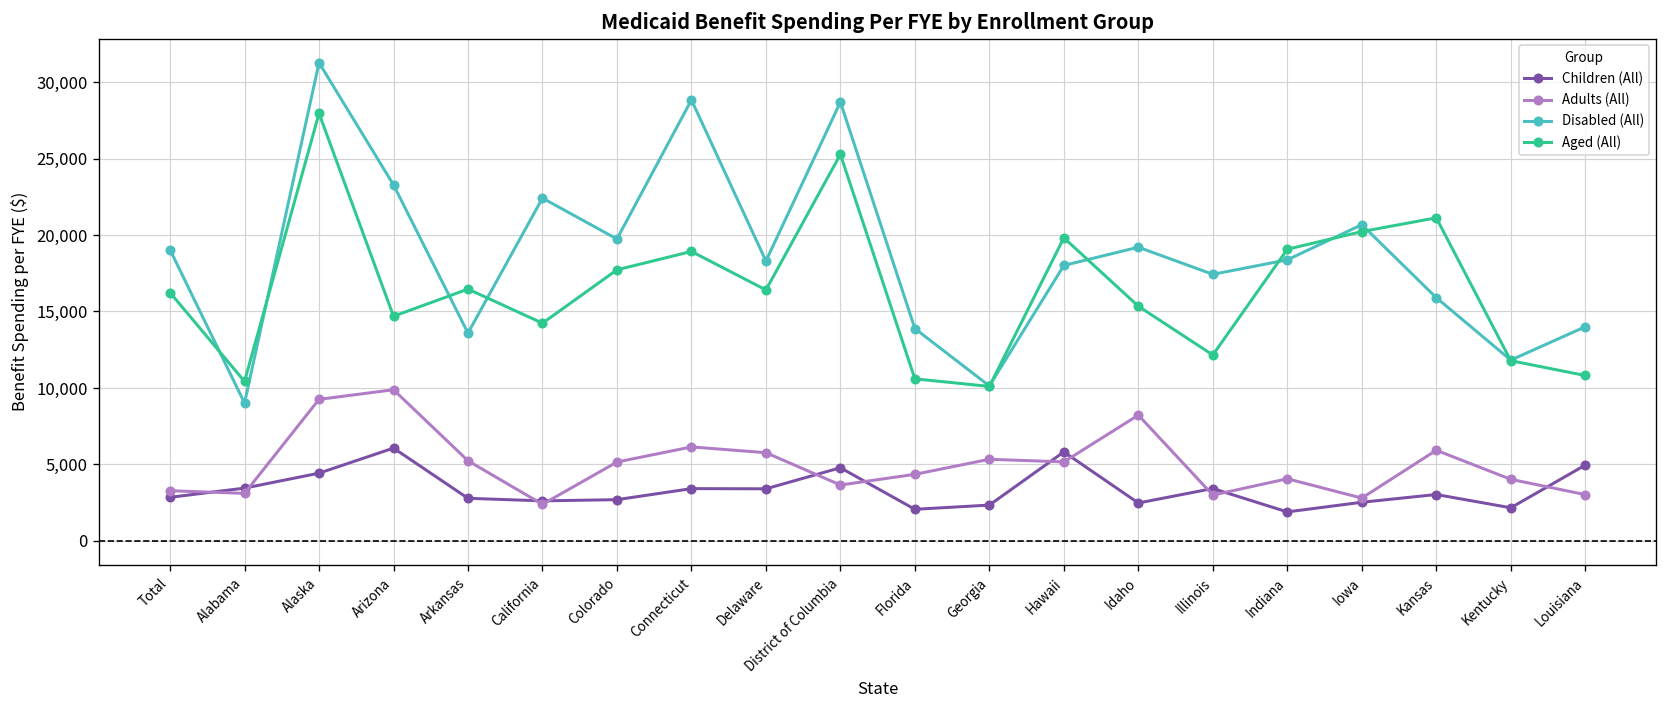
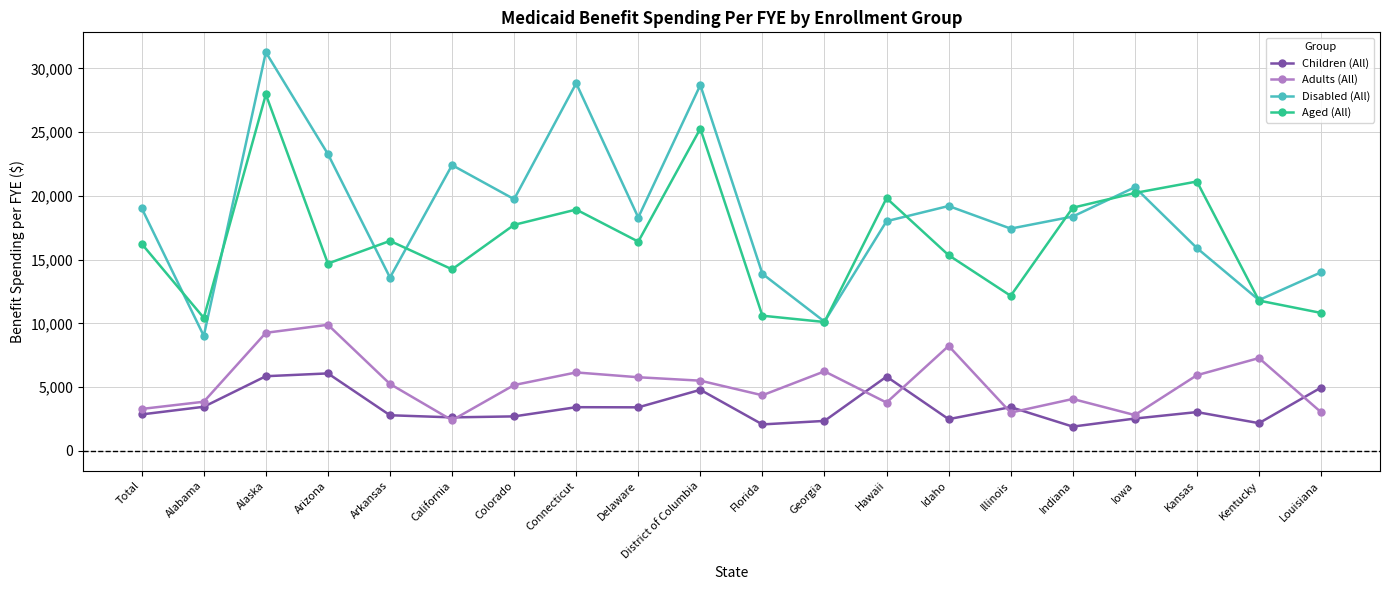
Adults (All), Alabama: 3,100 -> 3,800
Children (All), Alaska: 4,400 -> 5,900
Adults (All), District of Columbia: 3,700 -> 5,500
Adults (All), Georgia: 5,300 -> 6,200
Adults (All), Hawaii: 5,200 -> 3,800
Adults (All), Kentucky: 4,000 -> 7,300
